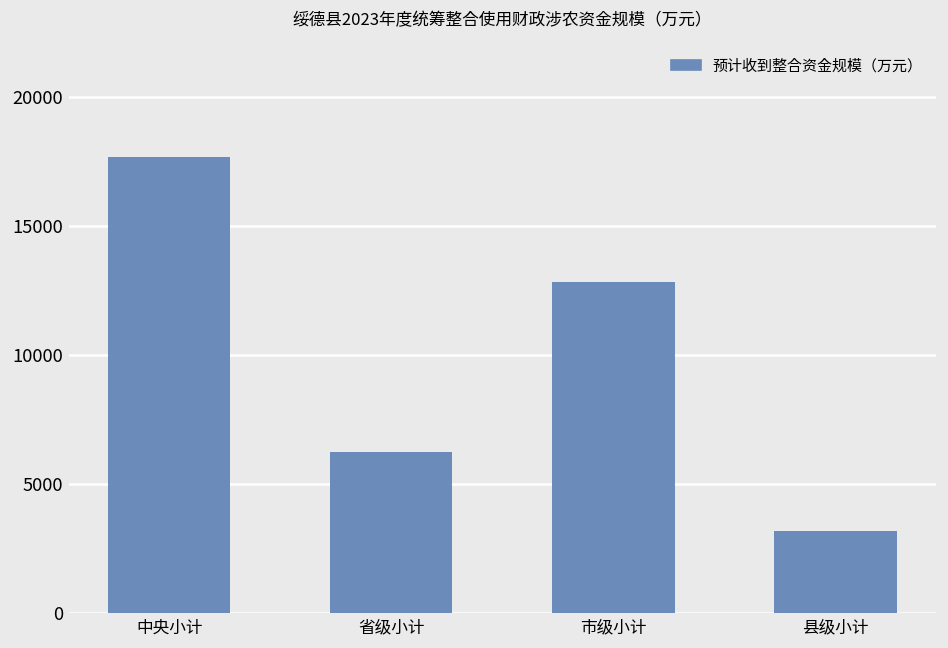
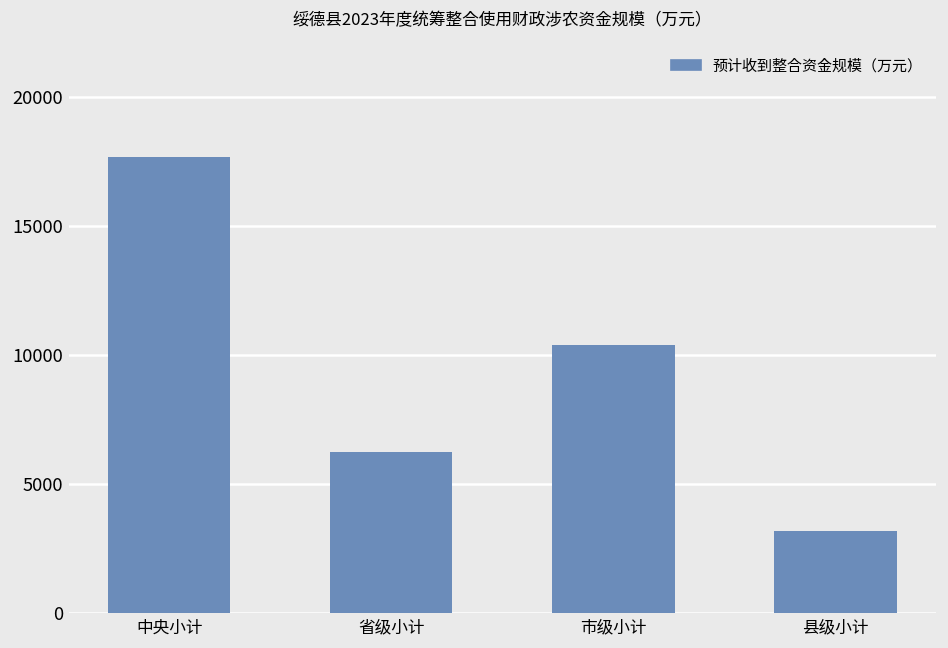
市级小计: 12800 -> 10400
